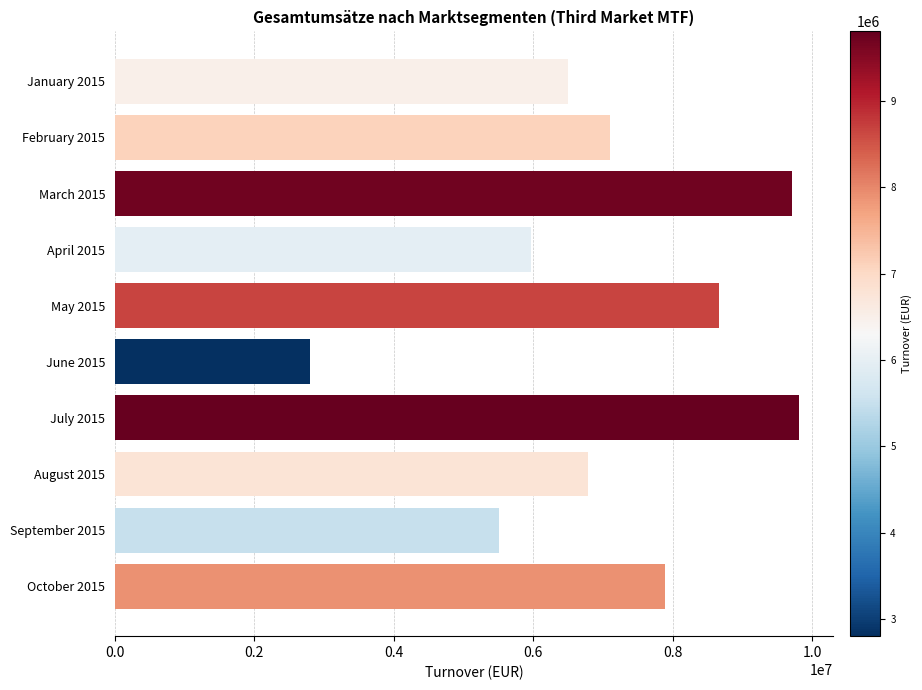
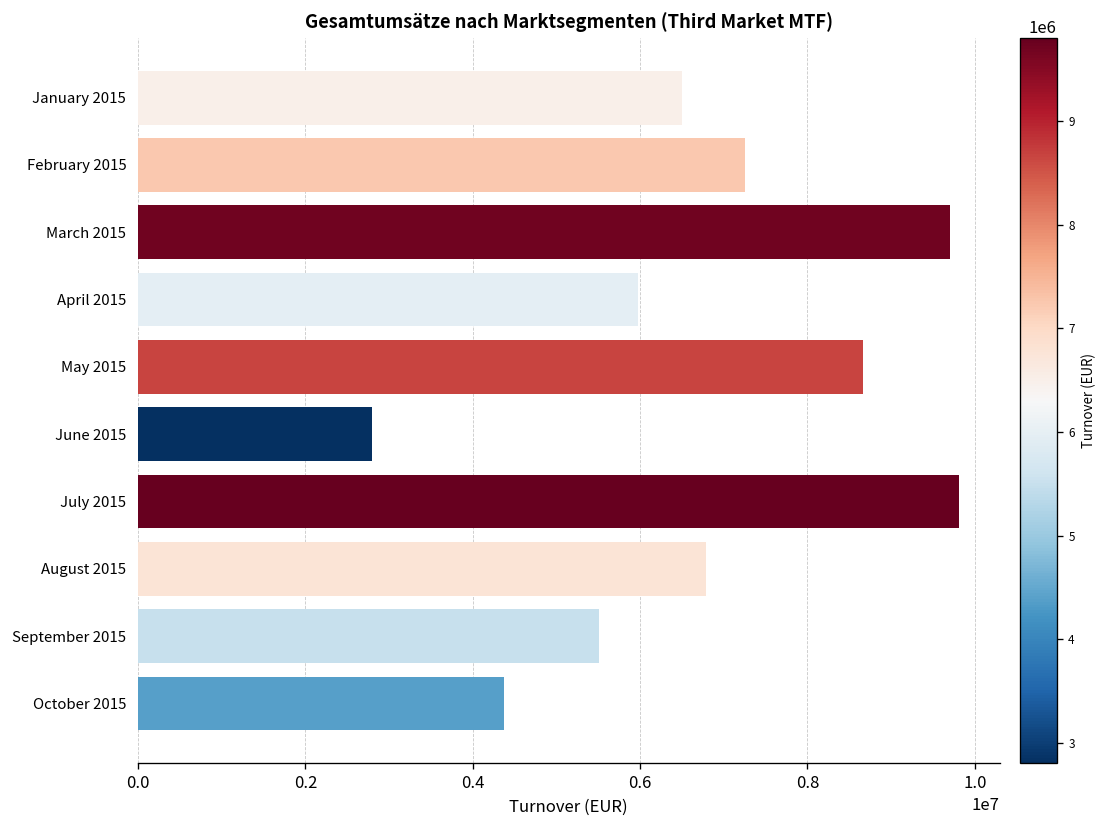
February 2015: 7100000 -> 7300000
October 2015: 7900000 -> 4400000
